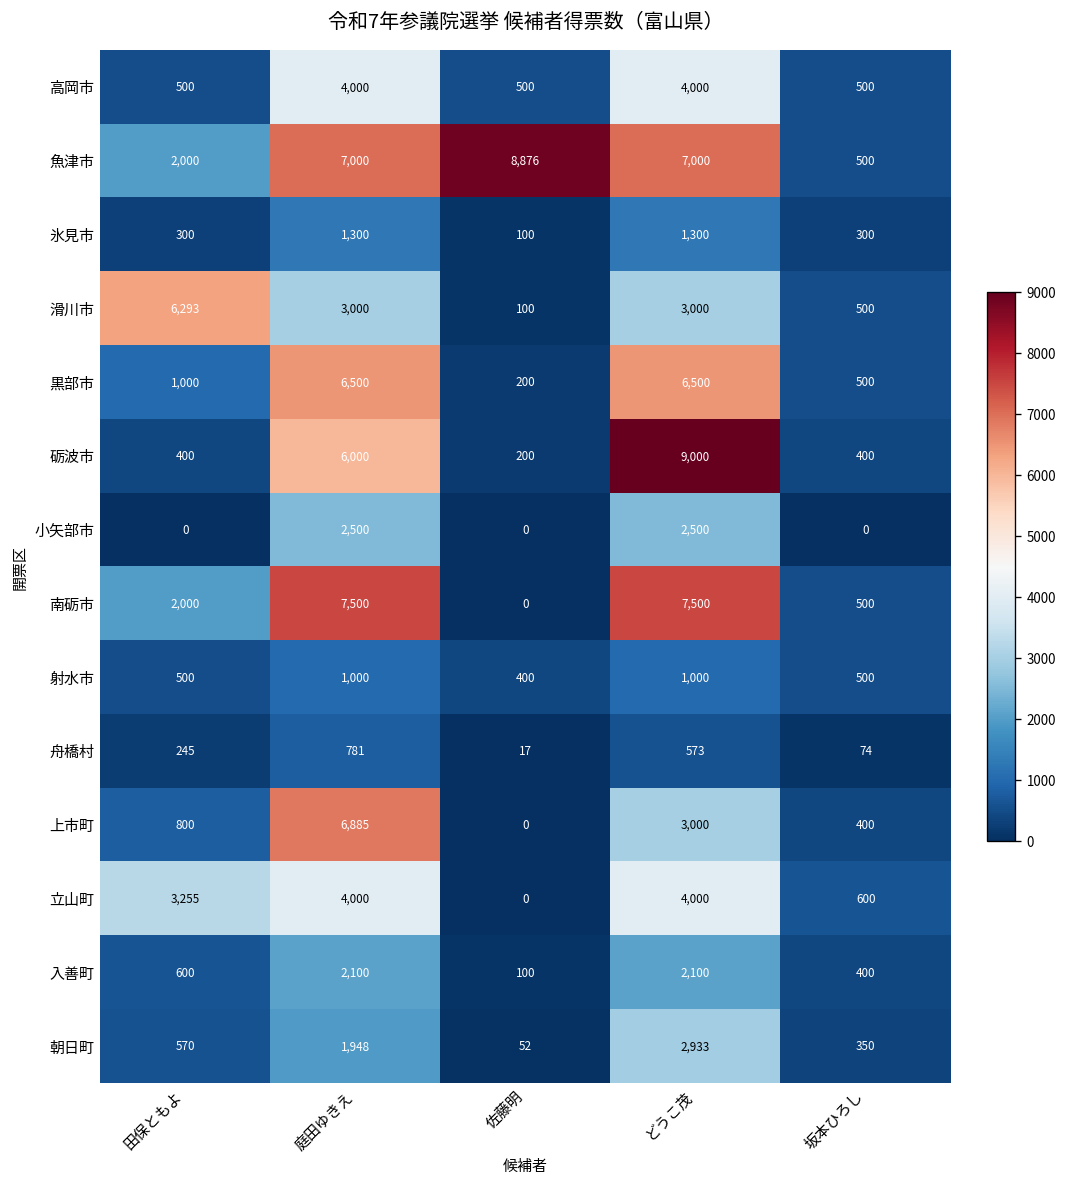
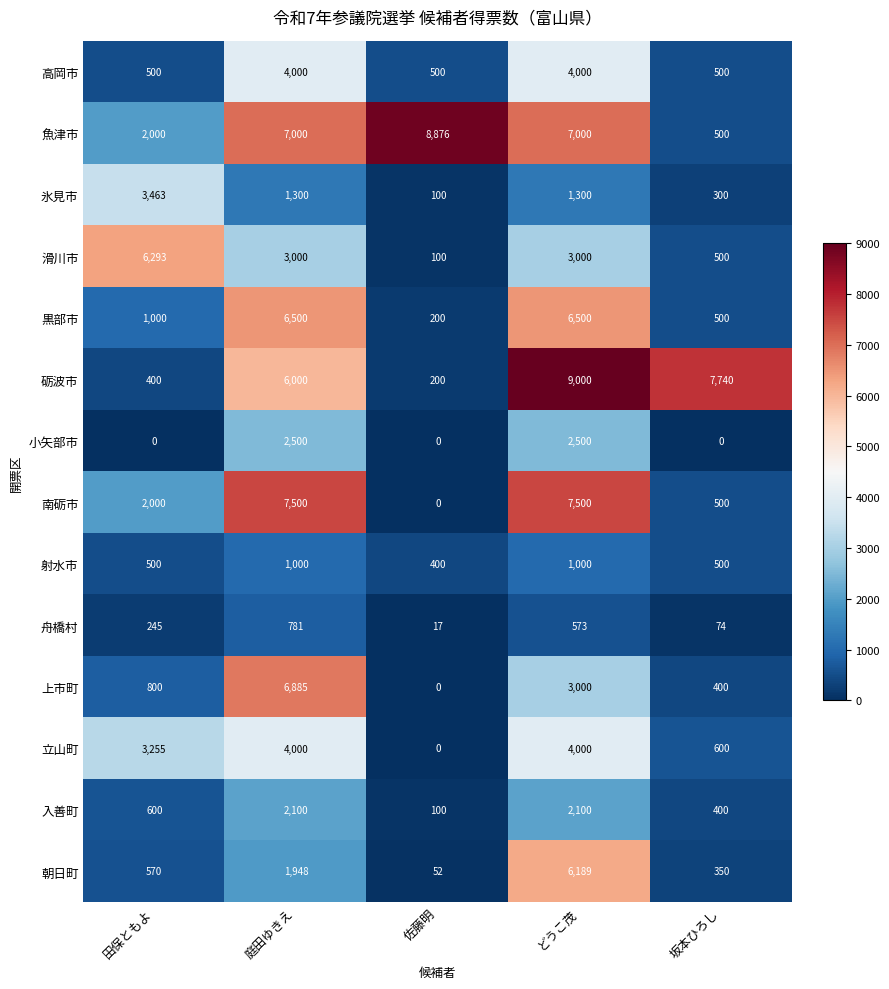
氷見市, 田保ともよ: 300 -> 3,463
砺波市, 坂本ひろし: 400 -> 7,740
朝日町, どうこ茂: 2,933 -> 6,189
